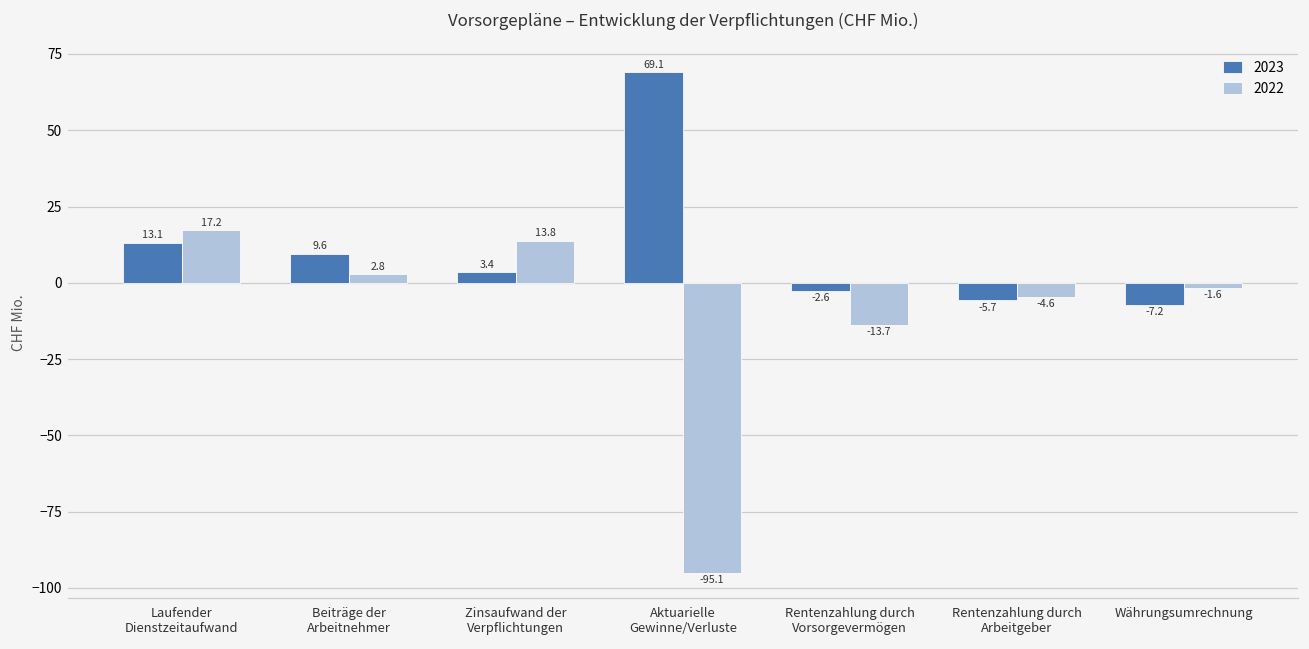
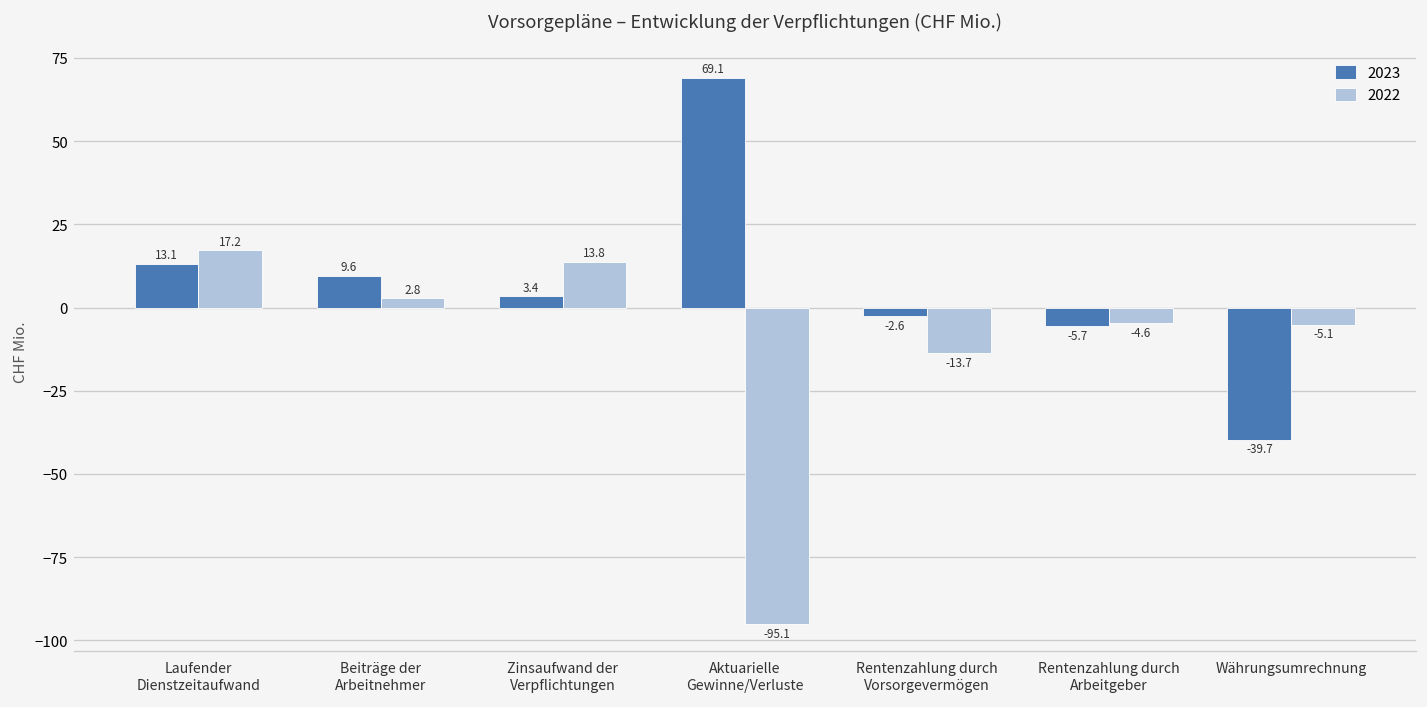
2023, Währungsumrechnung: -7.2 -> -39.7
2022, Währungsumrechnung: -1.6 -> -5.1
